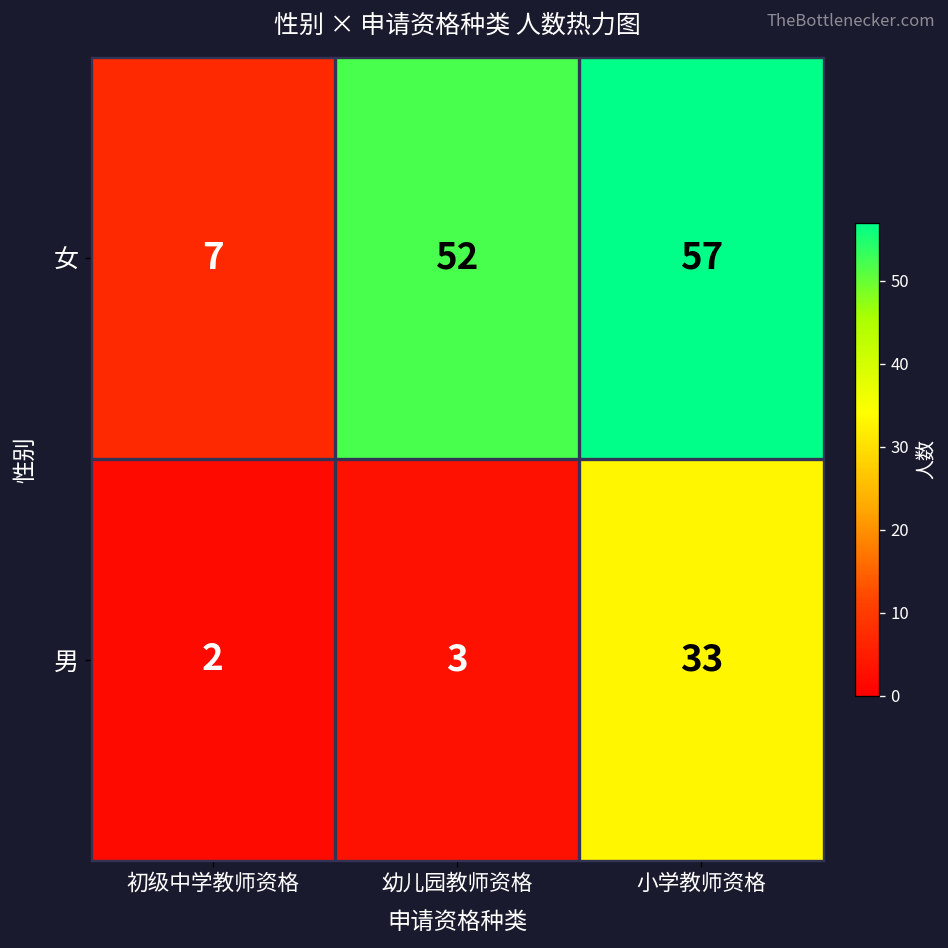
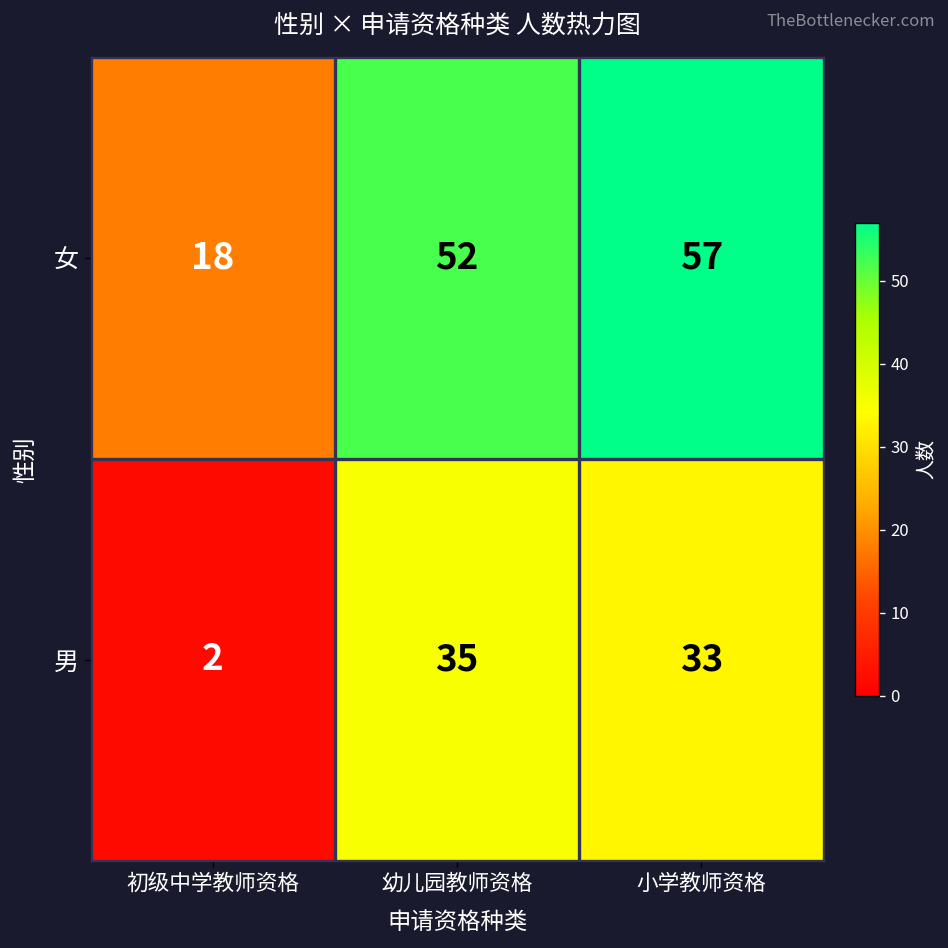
女, 初级中学教师资格: 7 -> 18
男, 幼儿园教师资格: 3 -> 35
